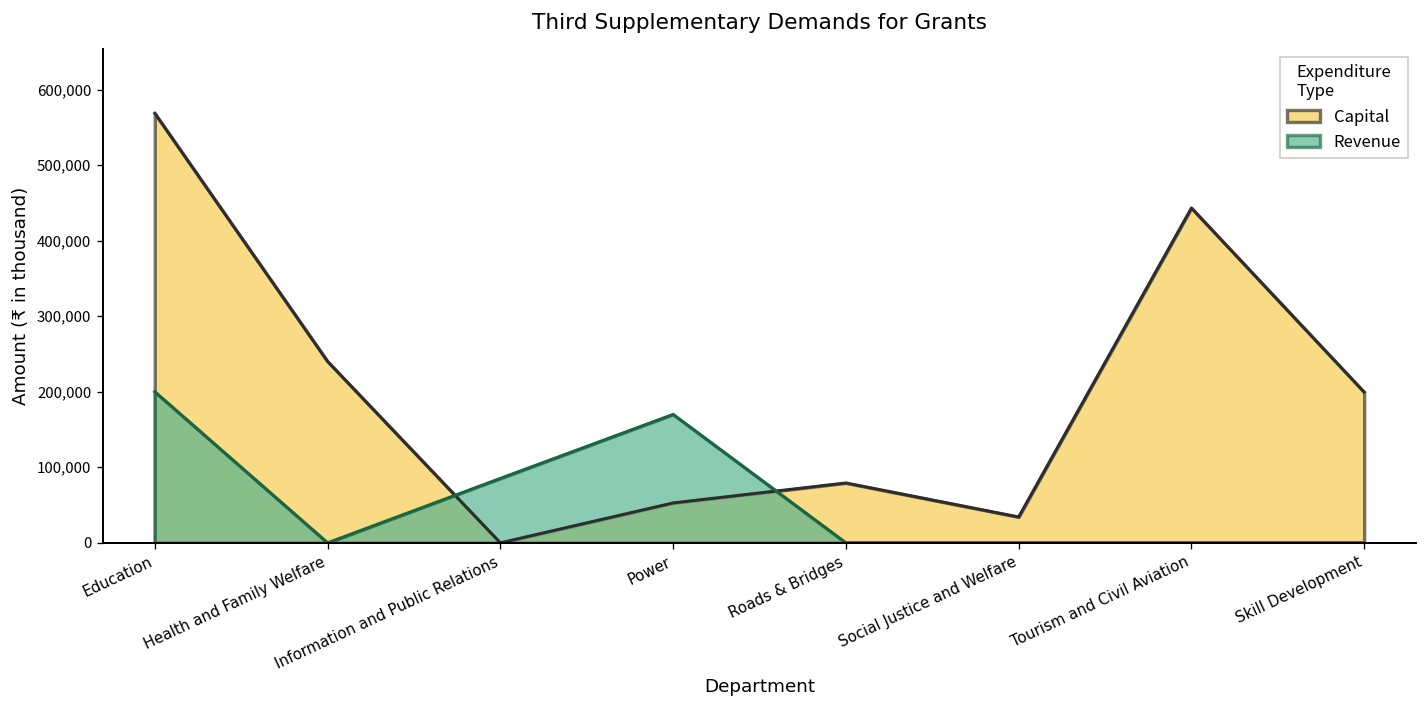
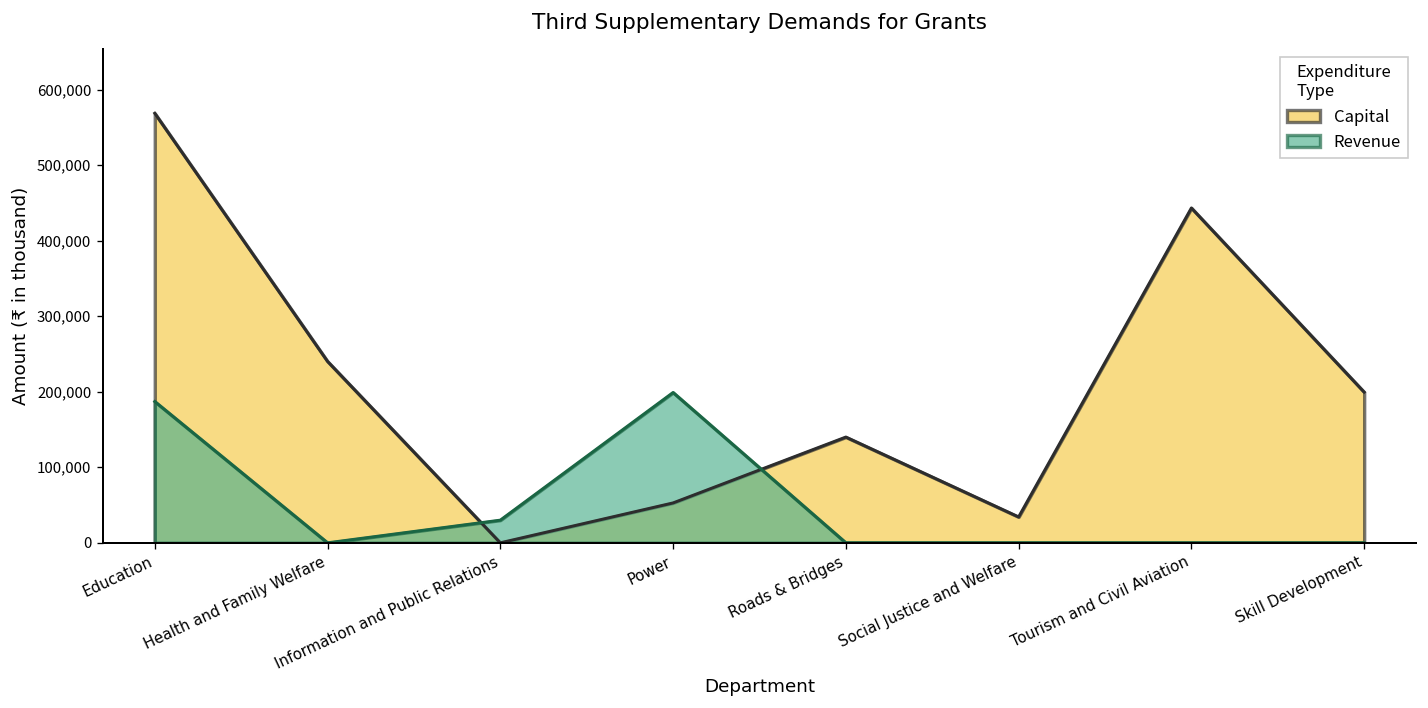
Revenue, Education: 200,000 -> 190,000
Revenue, Information and Public Relations: 90,000 -> 30,000
Revenue, Power: 170,000 -> 200,000
Capital, Roads & Bridges: 80,000 -> 140,000
